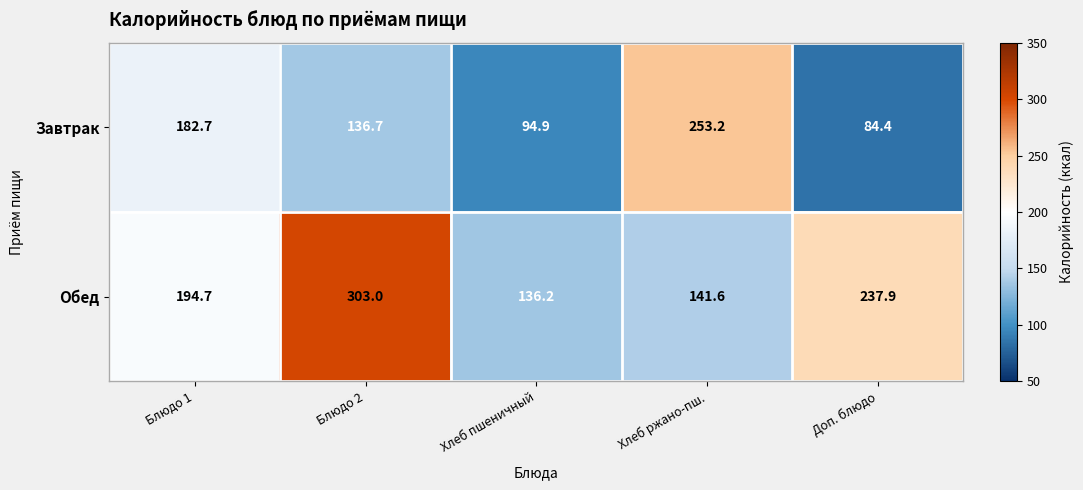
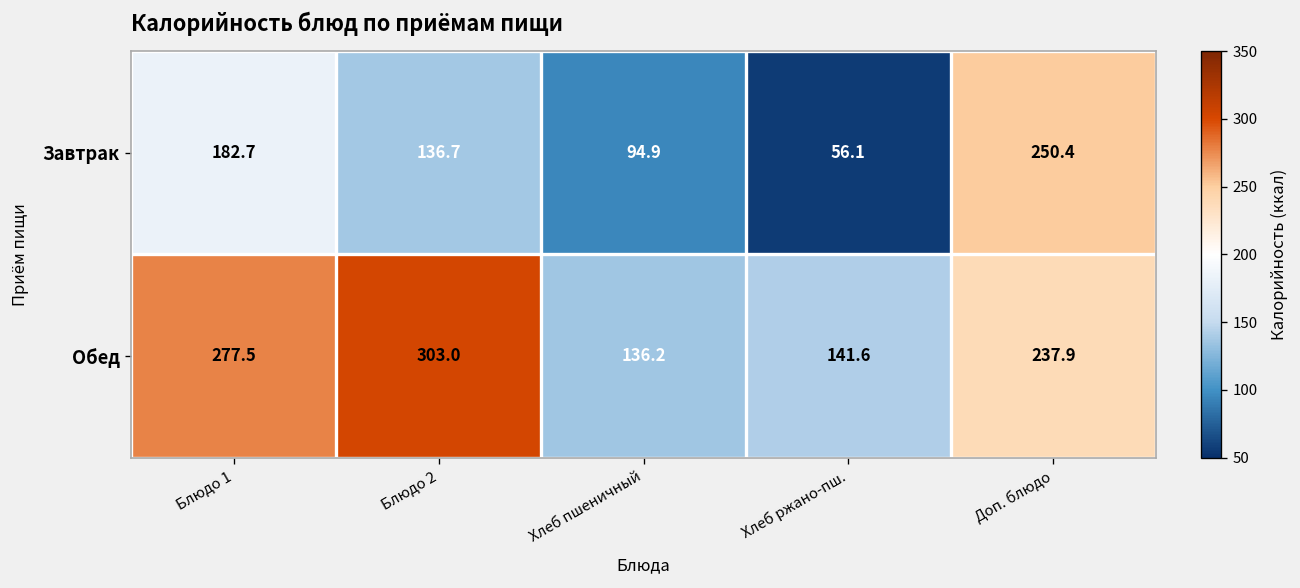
Завтрак, Хлеб ржано-пш.: 253.2 -> 56.1
Завтрак, Доп. блюдо: 84.4 -> 250.4
Обед, Блюдо 1: 194.7 -> 277.5
